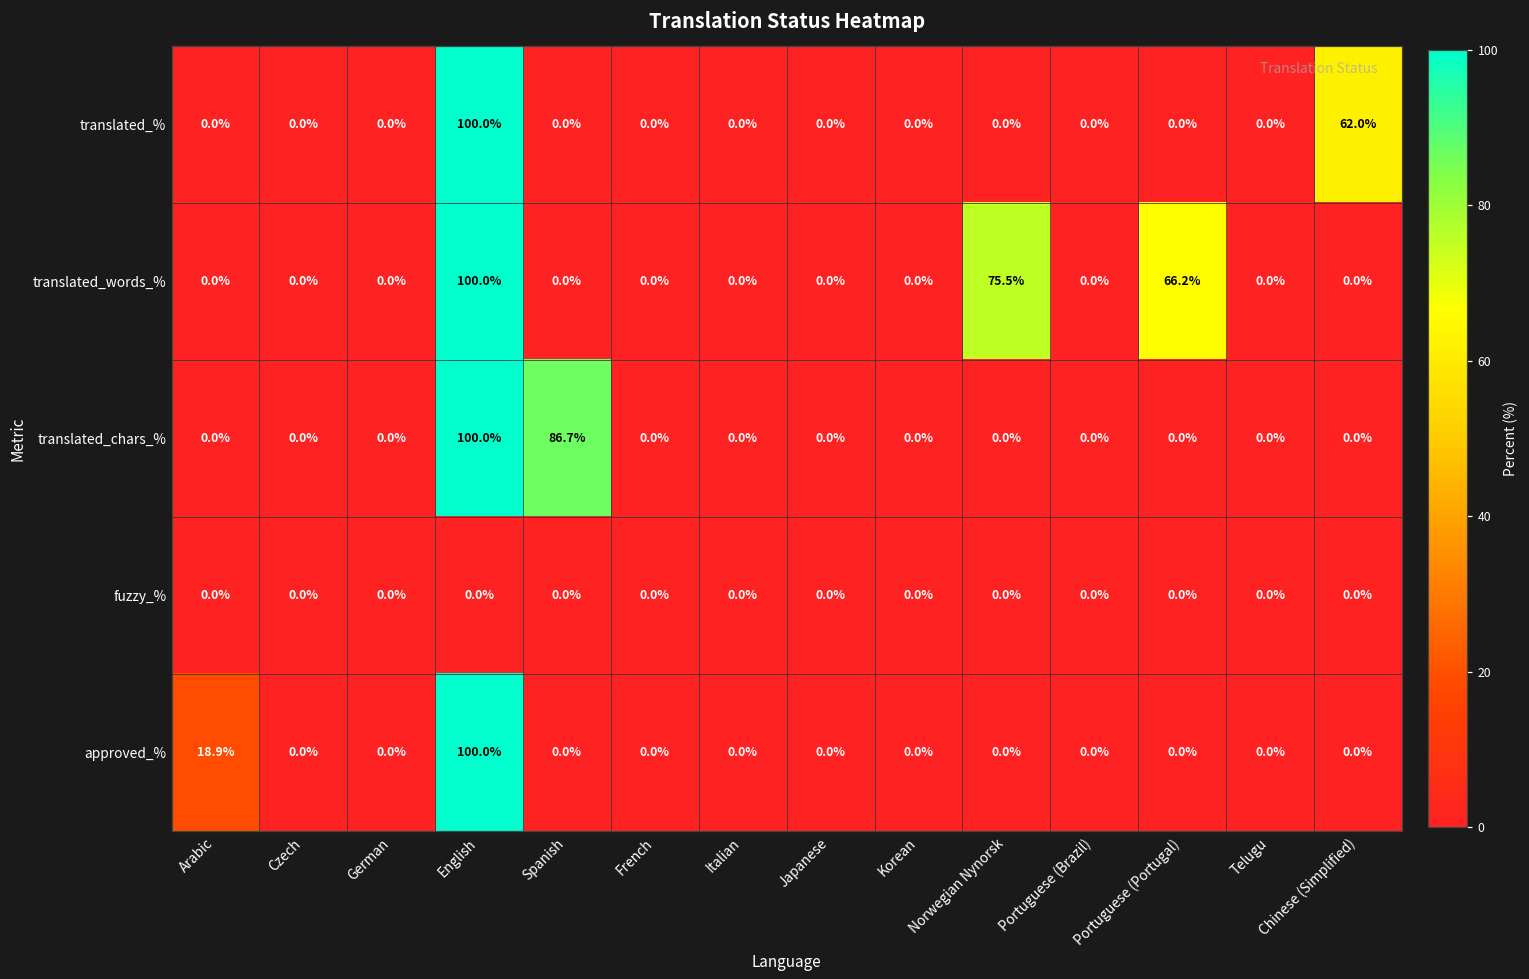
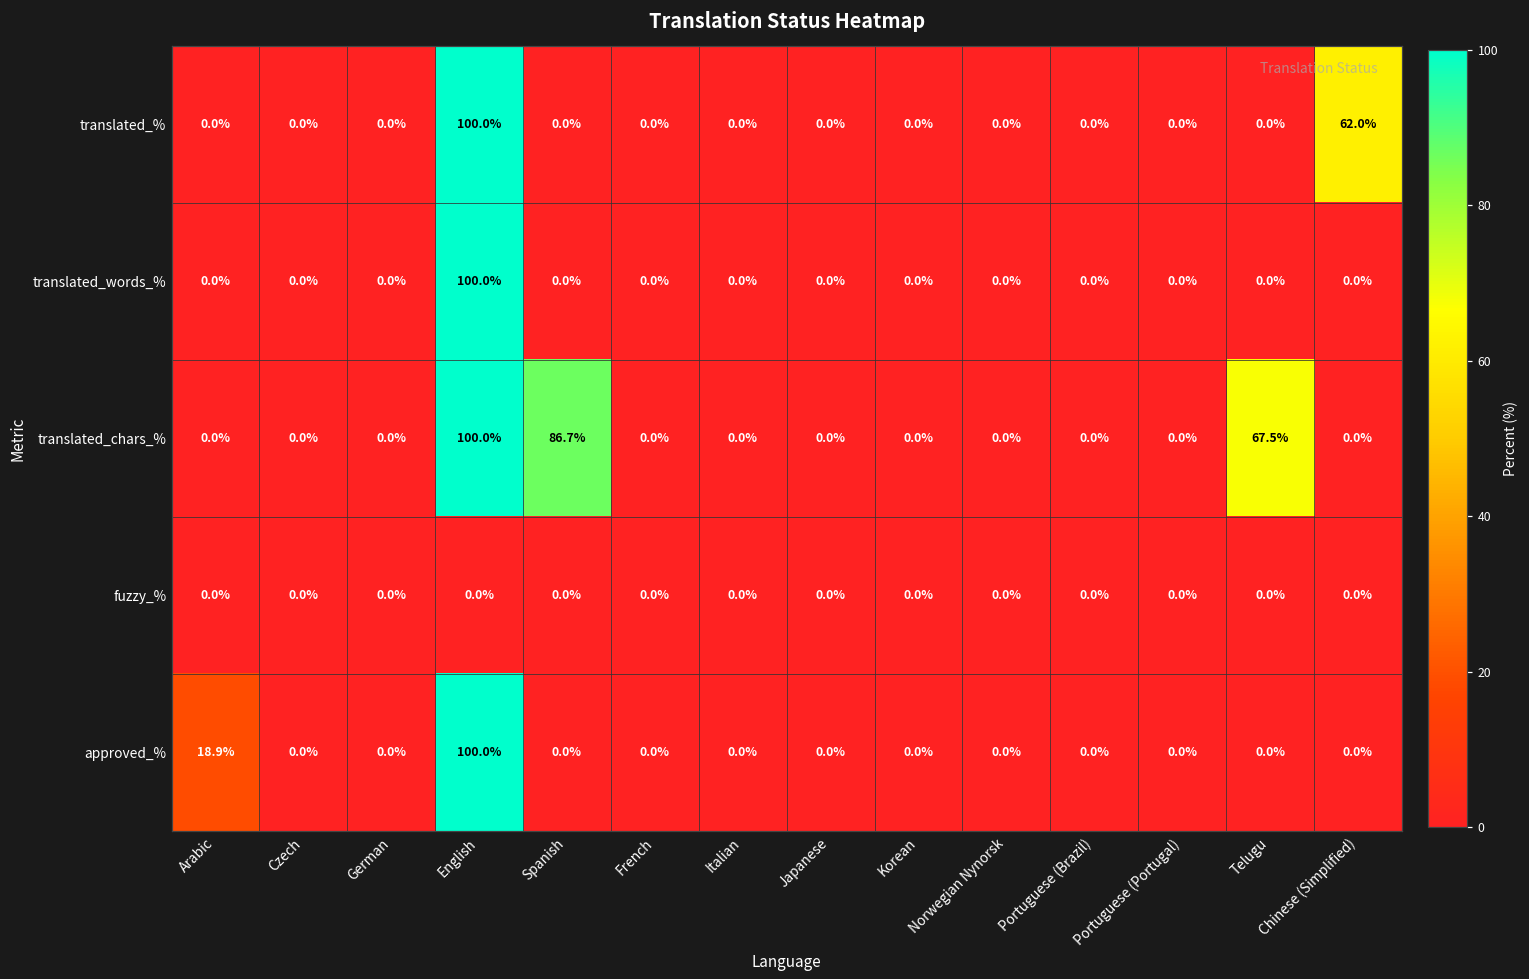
translated_words_%, Norwegian Nynorsk: 75.5% -> 0.0%
translated_words_%, Portuguese (Portugal): 66.2% -> 0.0%
translated_chars_%, Telugu: 0.0% -> 67.5%
